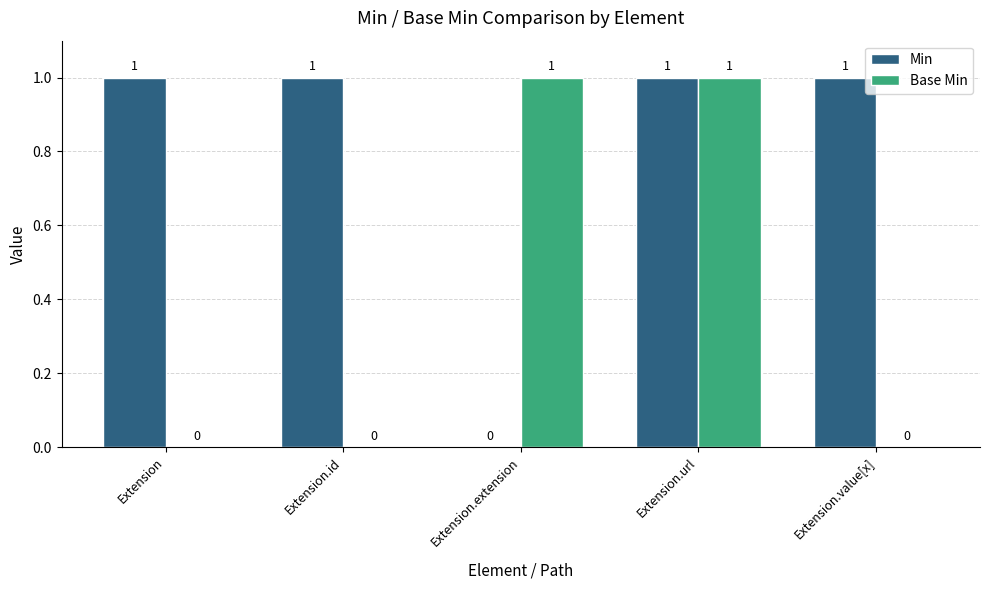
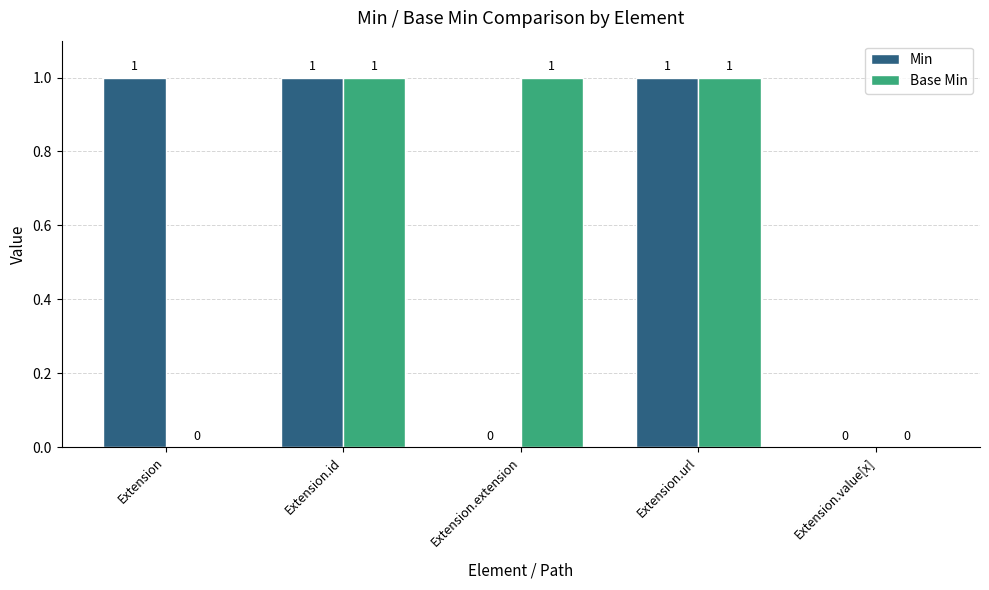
Base Min, Extension.id: 0 -> 1
Min, Extension.value[x]: 1 -> 0
